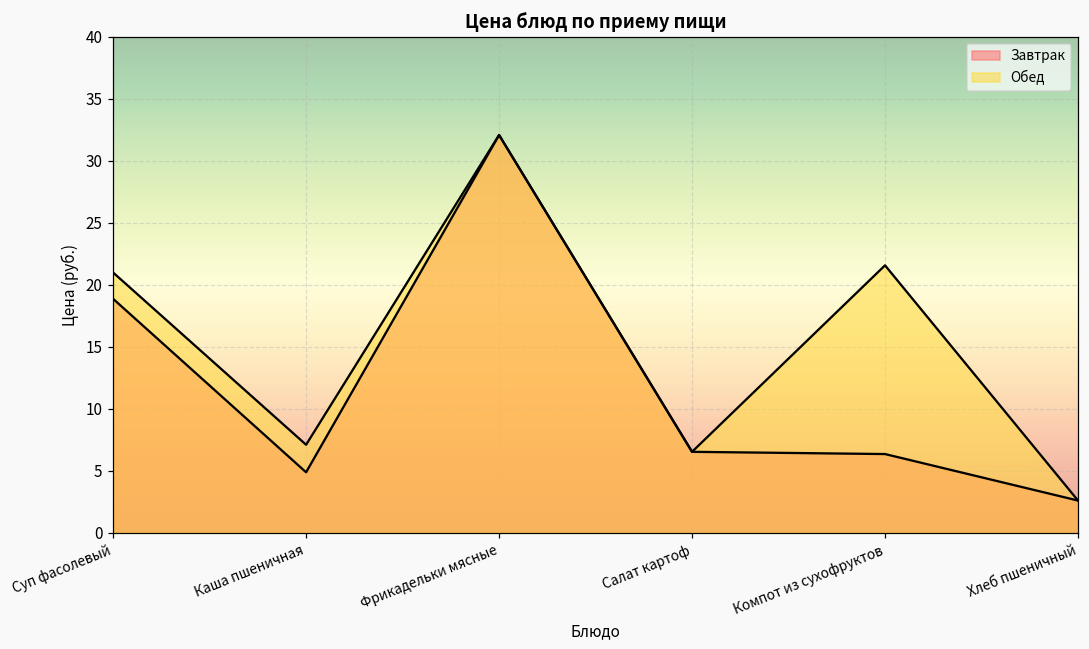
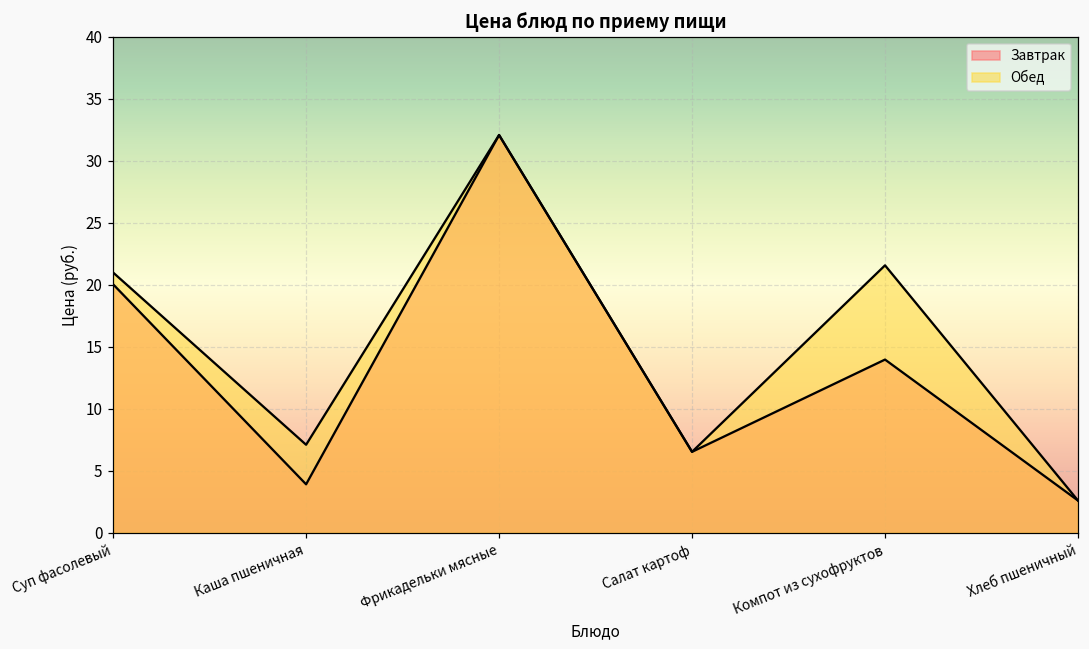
Завтрак, Суп фасолевый: 18.9 -> 20.0
Завтрак, Каша пшеничная: 4.9 -> 3.9
Завтрак, Компот из сухофруктов: 6.4 -> 14.0
